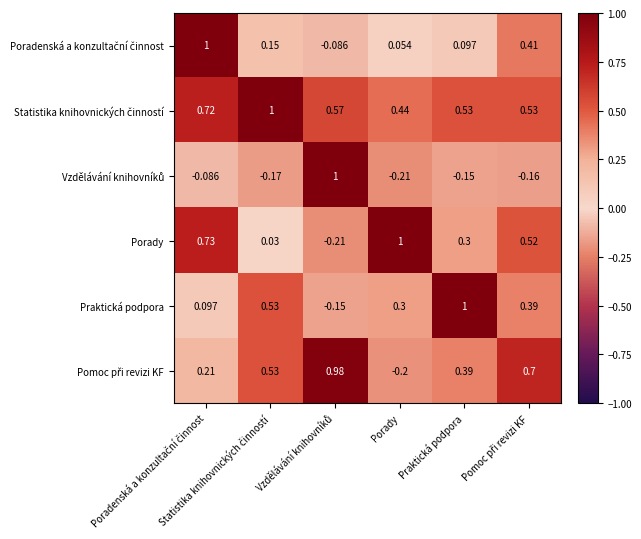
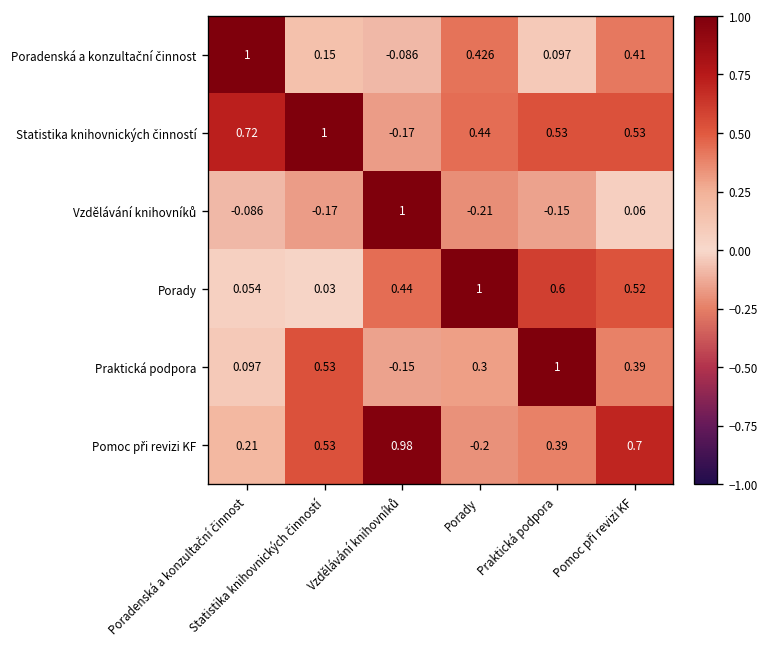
Poradenská a konzultační činnost, Porady: 0.054 -> 0.426
Statistika knihovnických činností, Vzdělávání knihovníků: 0.57 -> -0.17
Vzdělávání knihovníků, Pomoc při revizi KF: -0.16 -> 0.06
Porady, Poradenská a konzultační činnost: 0.73 -> 0.054
Porady, Vzdělávání knihovníků: -0.21 -> 0.44
Porady, Praktická podpora: 0.3 -> 0.6
